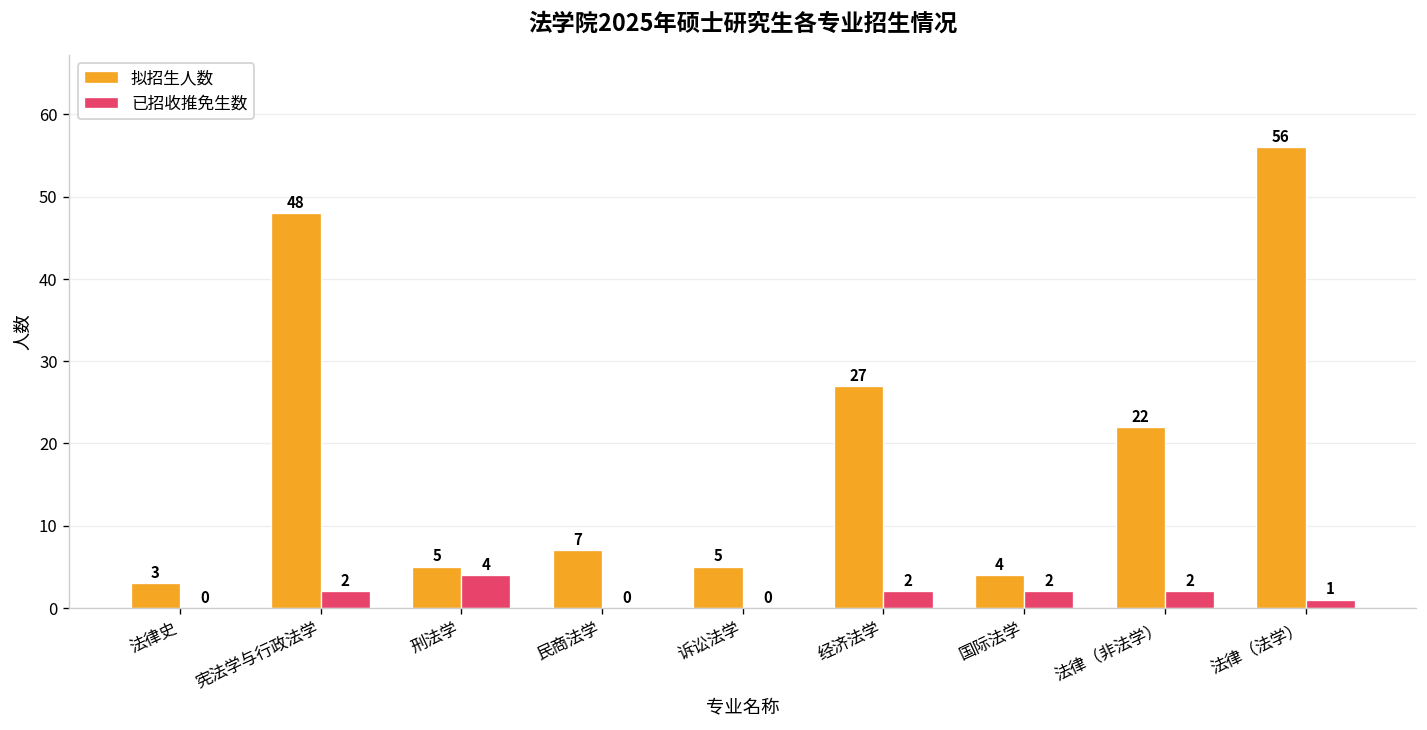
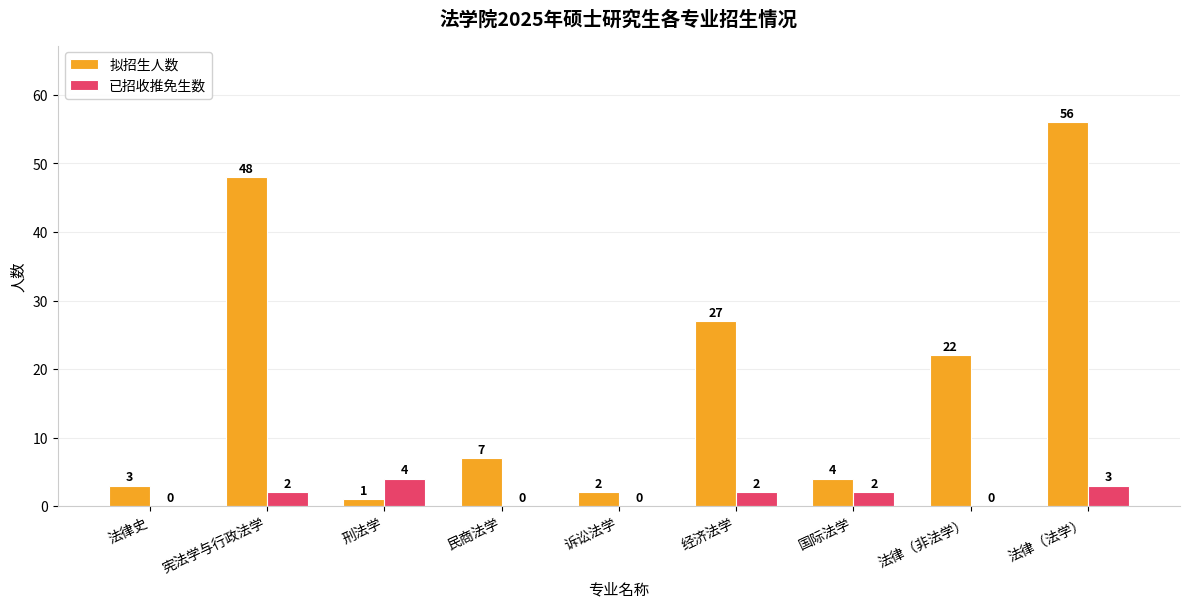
拟招生人数, 刑法学: 5 -> 1
拟招生人数, 诉讼法学: 5 -> 2
已招收推免生数, 法律（非法学）: 2 -> 0
已招收推免生数, 法律（法学）: 1 -> 3
